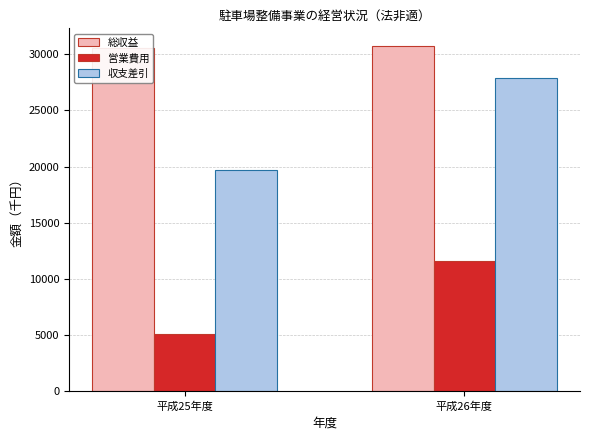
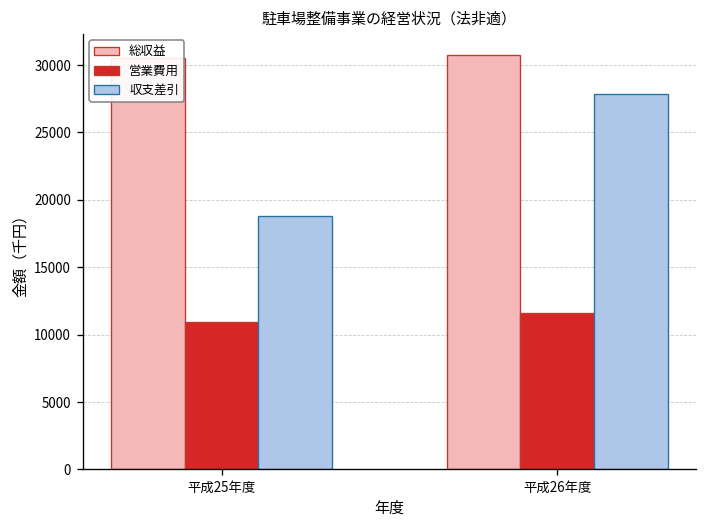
営業費用, 平成25年度: 5100 -> 10900
収支差引, 平成25年度: 19700 -> 18800
